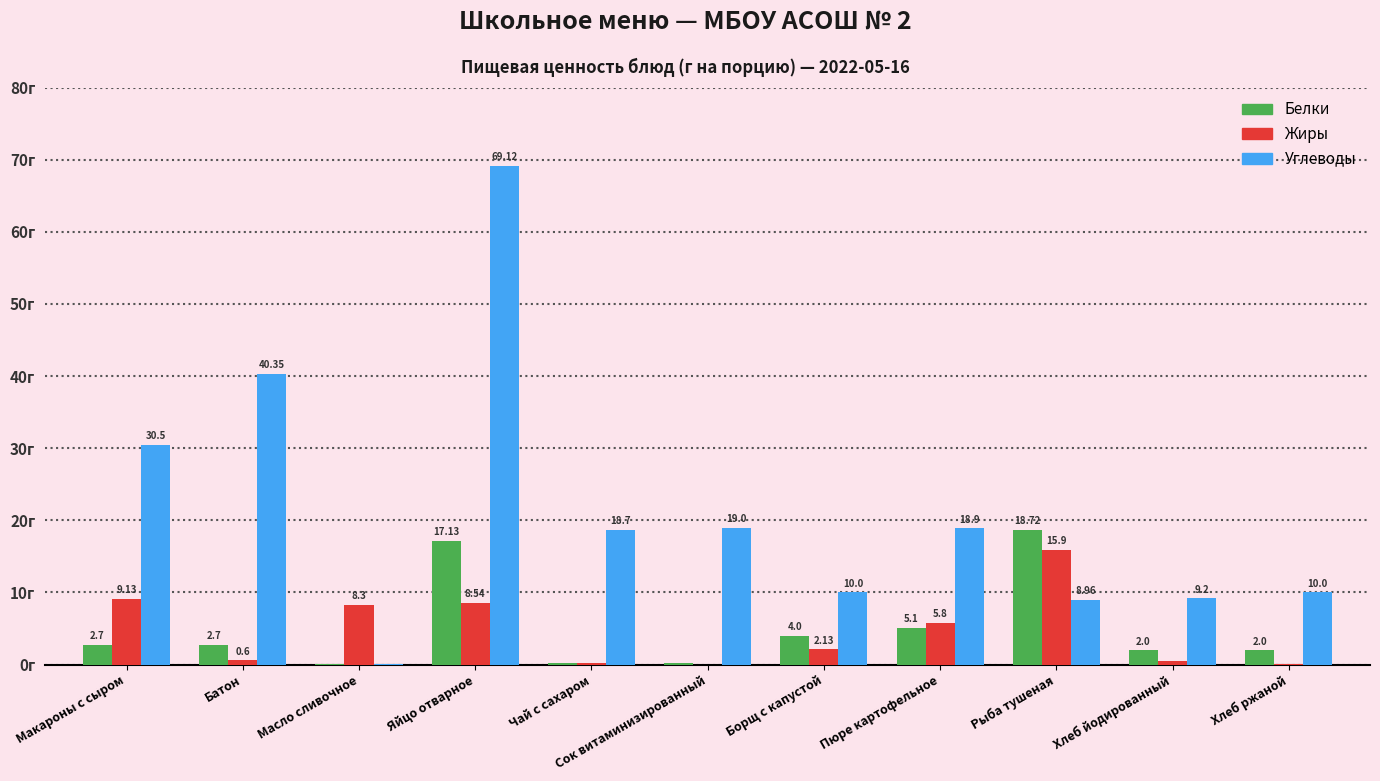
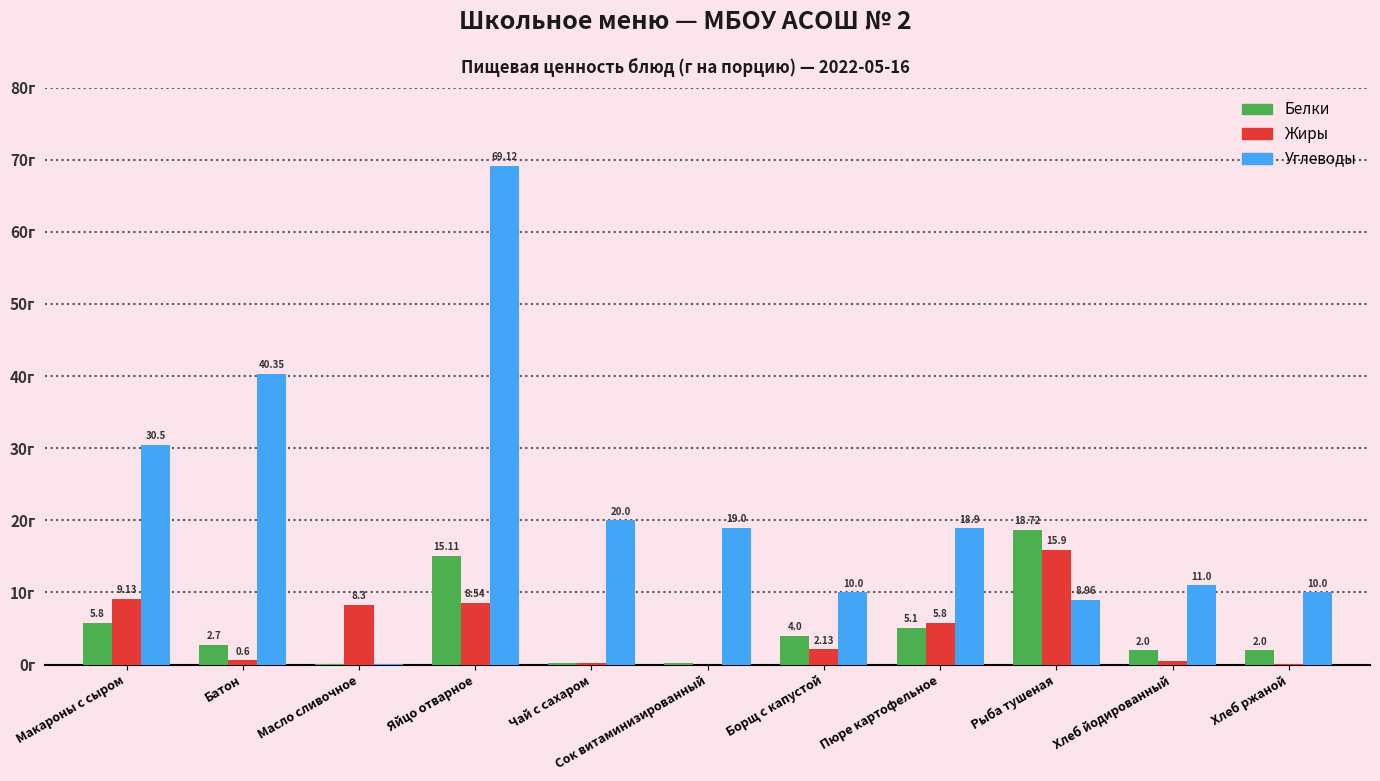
Белки, Макароны с сыром: 2.7 -> 5.8
Белки, Яйцо отварное: 17.13 -> 15.11
Углеводы, Чай с сахаром: 18.7 -> 20.0
Углеводы, Хлеб йодированный: 9.2 -> 11.0
